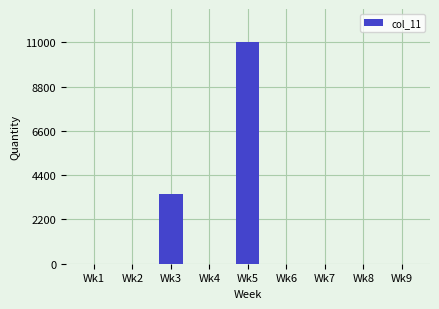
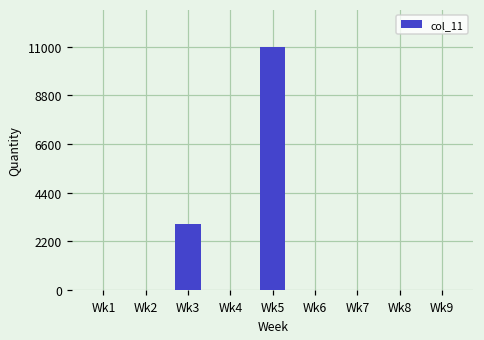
Wk3: 3500 -> 3000
